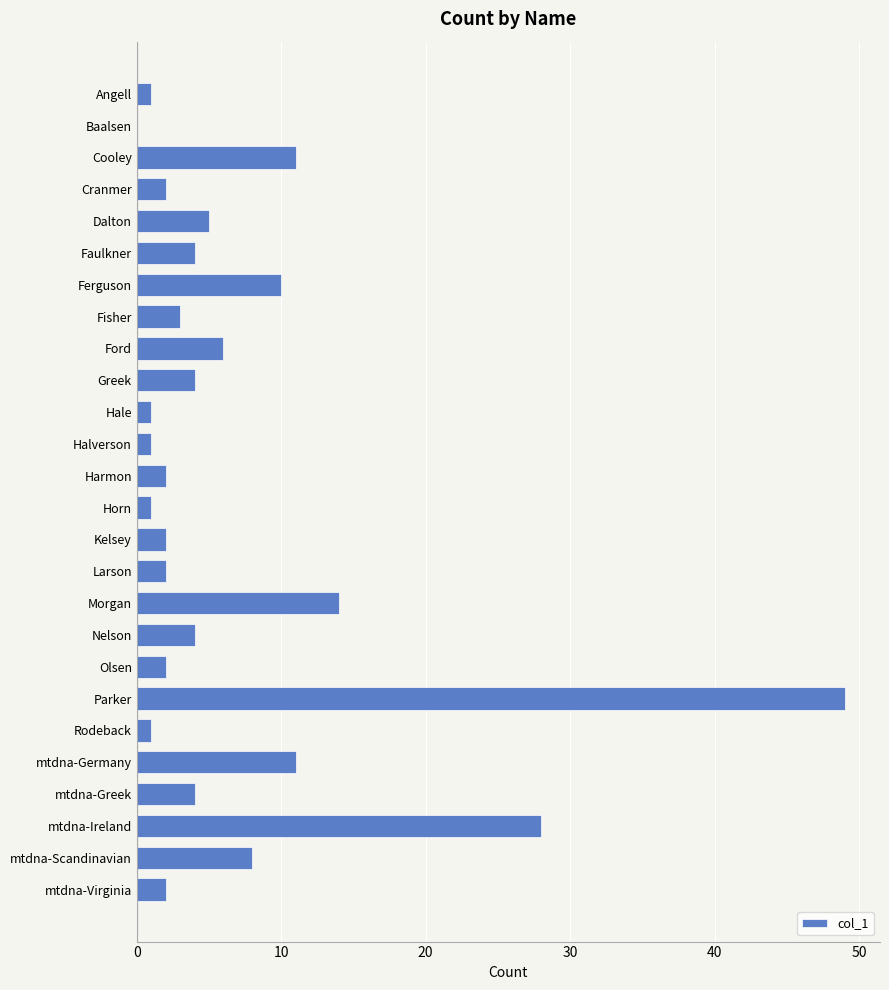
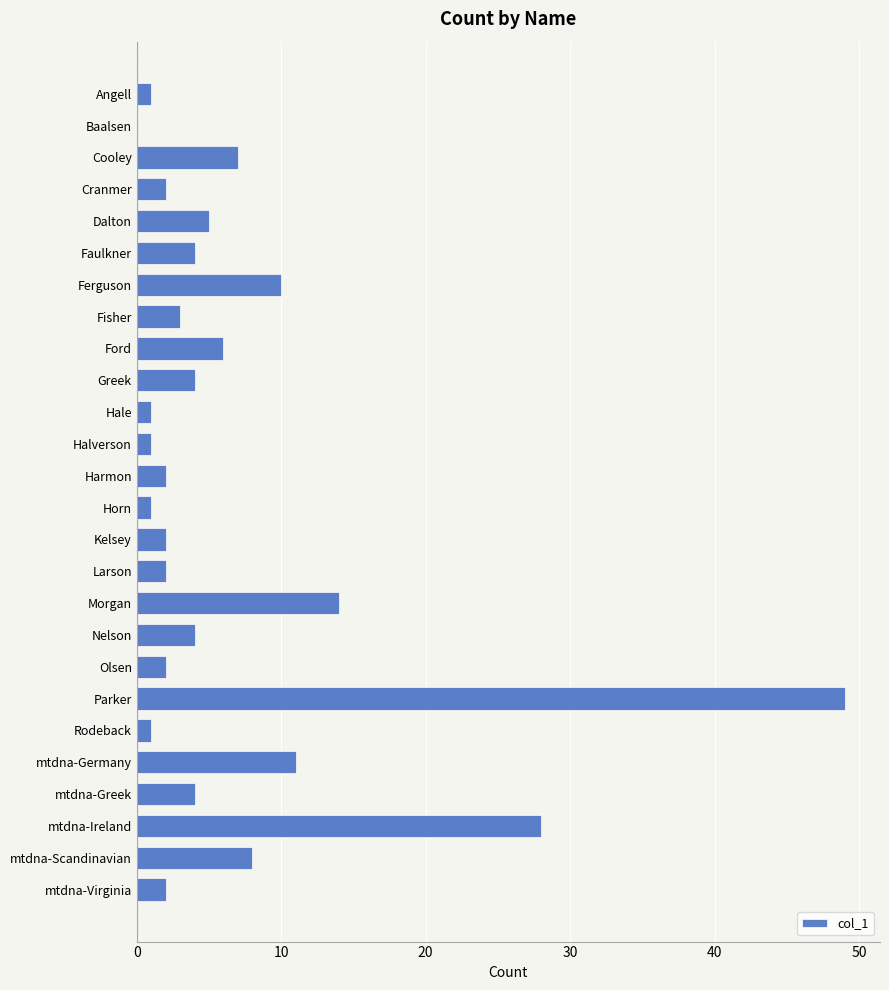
Cooley: 11 -> 7
